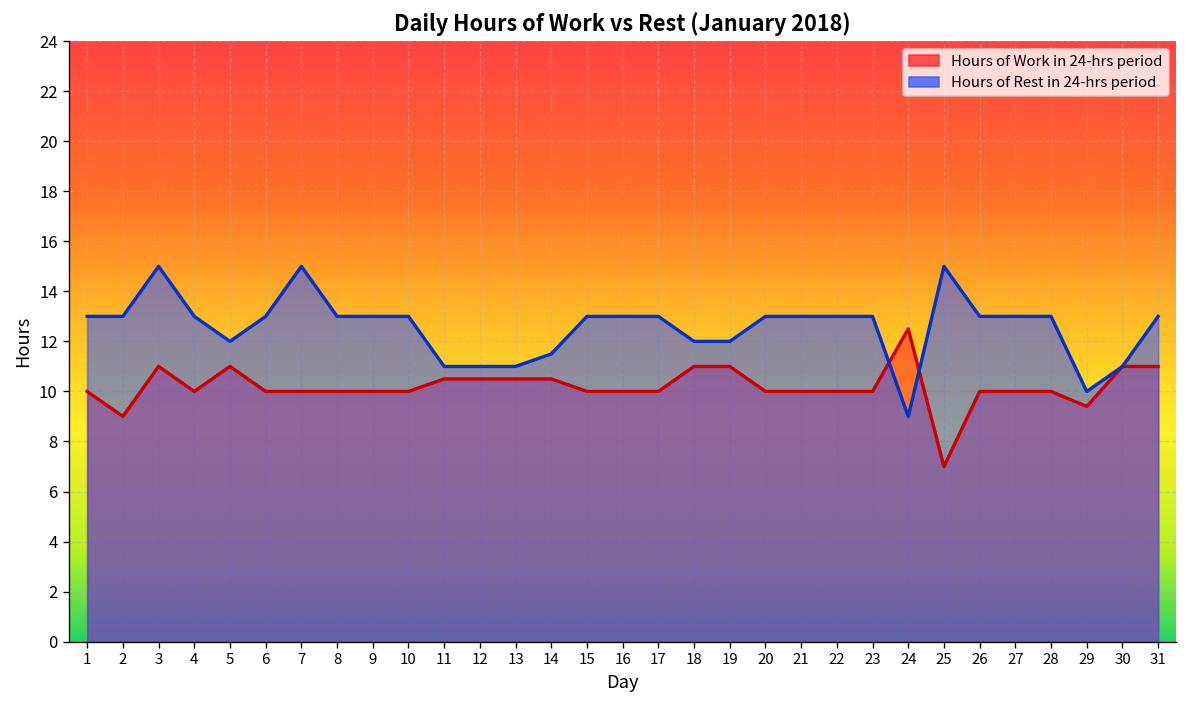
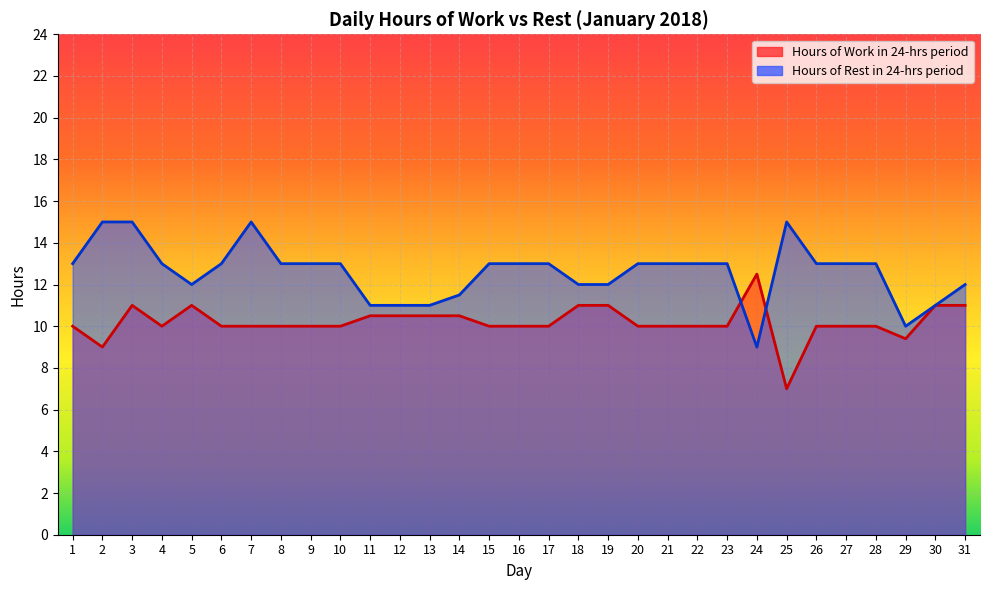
Hours of Rest in 24-hrs period, 2: 13 -> 15
Hours of Rest in 24-hrs period, 31: 13 -> 12
